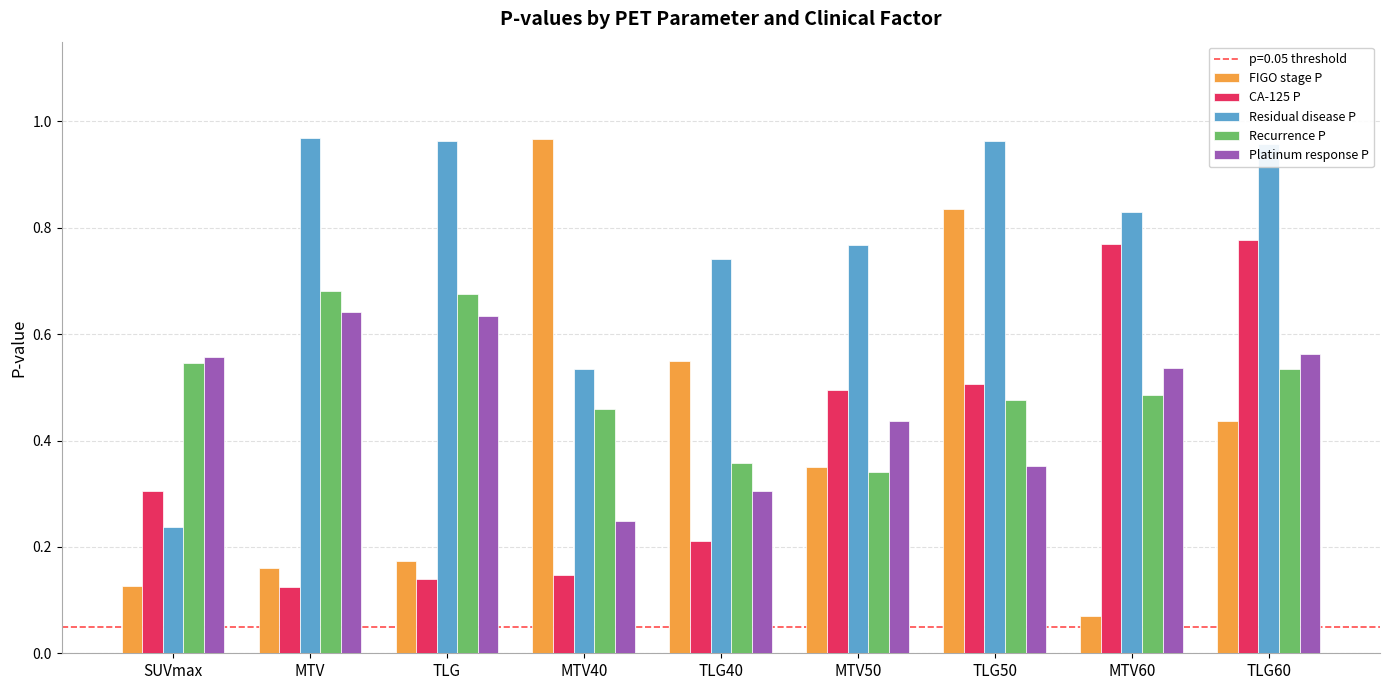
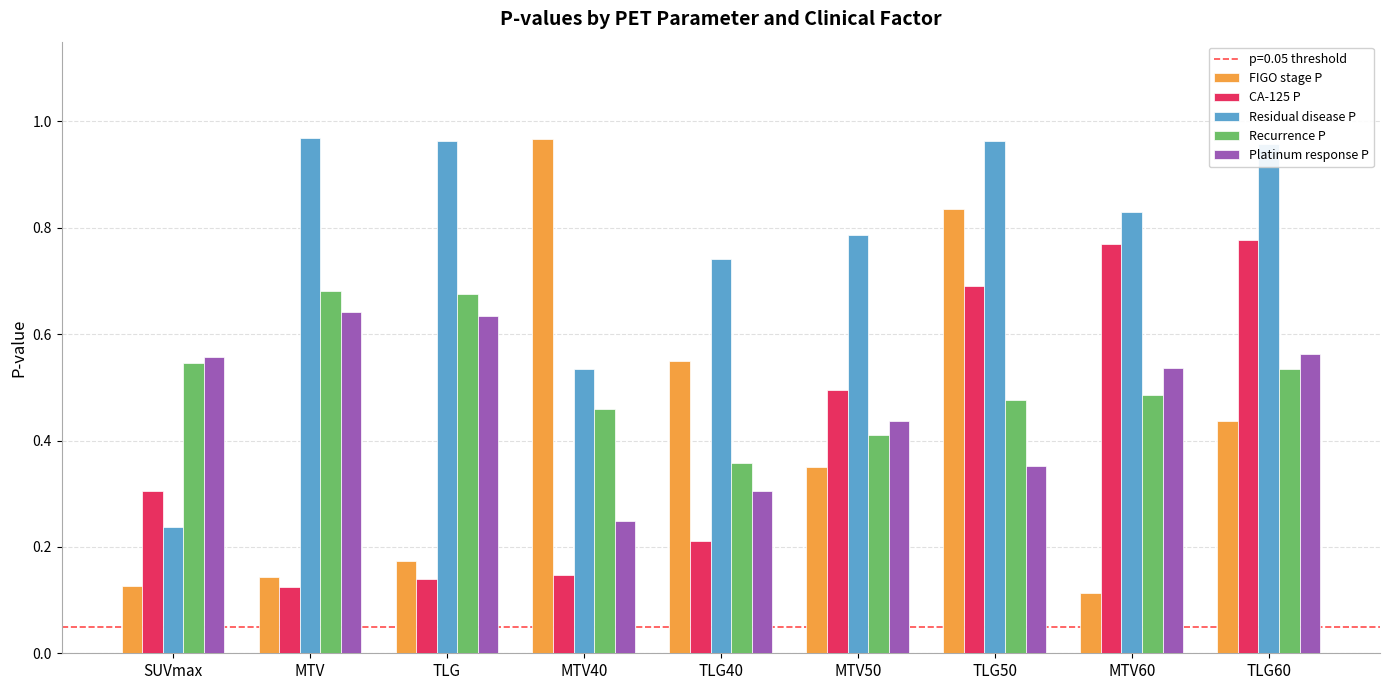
FIGO stage P, MTV: 0.16 -> 0.14
Residual disease P, MTV50: 0.77 -> 0.79
Recurrence P, MTV50: 0.34 -> 0.41
CA-125 P, TLG50: 0.51 -> 0.69
FIGO stage P, MTV60: 0.07 -> 0.11
